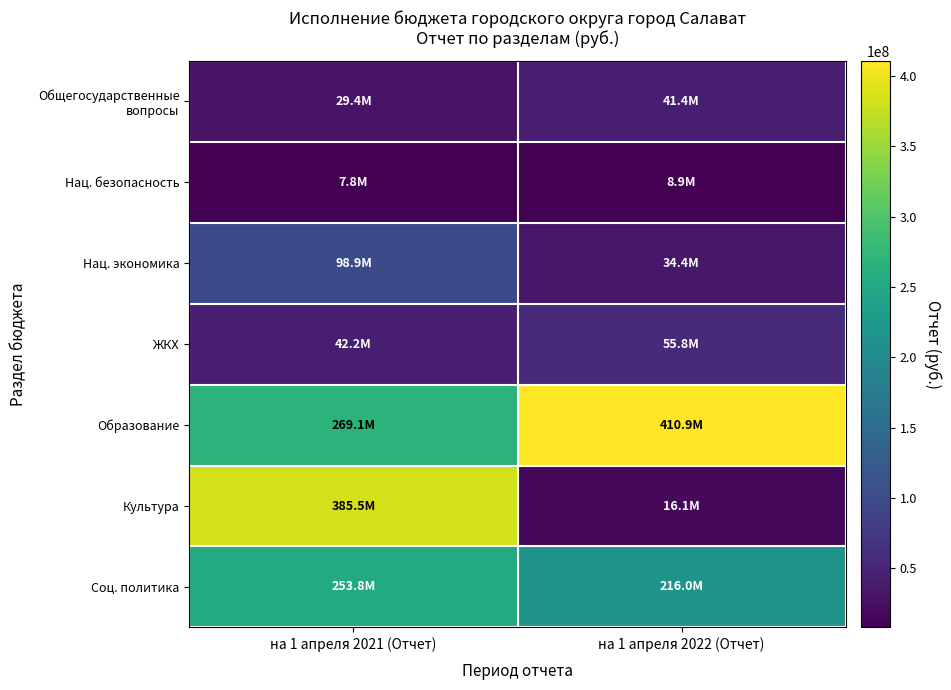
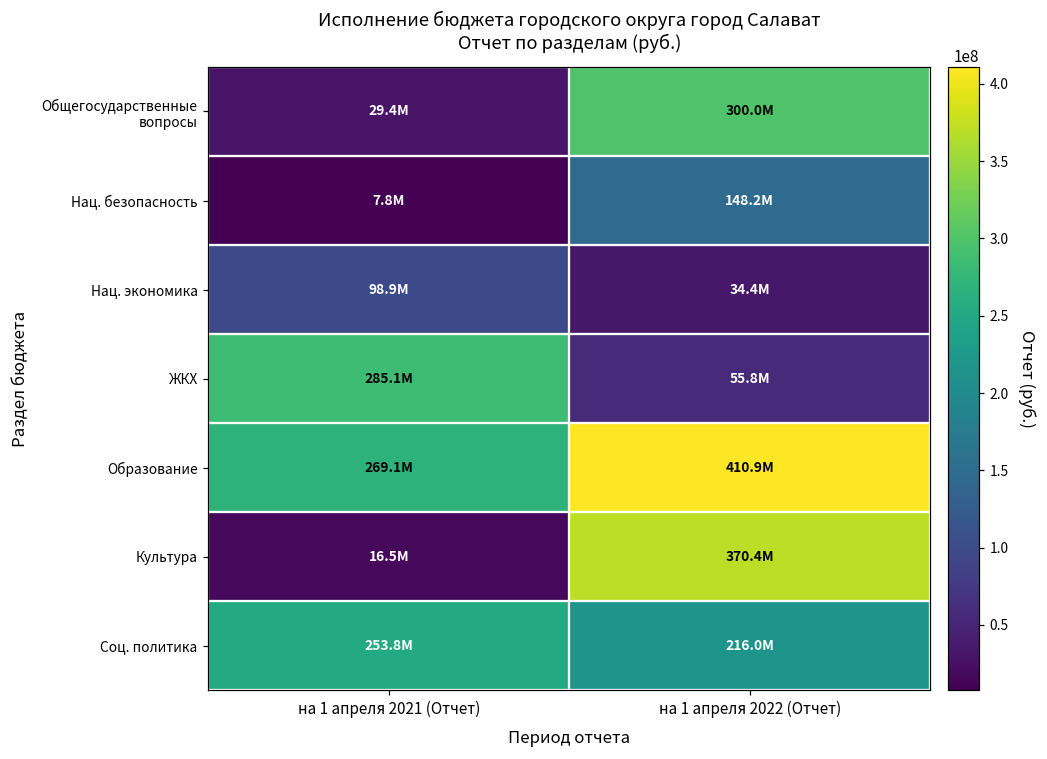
Общегосударственные вопросы, на 1 апреля 2022 (Отчет): 41.4M -> 300.0M
Нац. безопасность, на 1 апреля 2022 (Отчет): 8.9M -> 148.2M
ЖКХ, на 1 апреля 2021 (Отчет): 42.2M -> 285.1M
Культура, на 1 апреля 2021 (Отчет): 385.5M -> 16.5M
Культура, на 1 апреля 2022 (Отчет): 16.1M -> 370.4M
